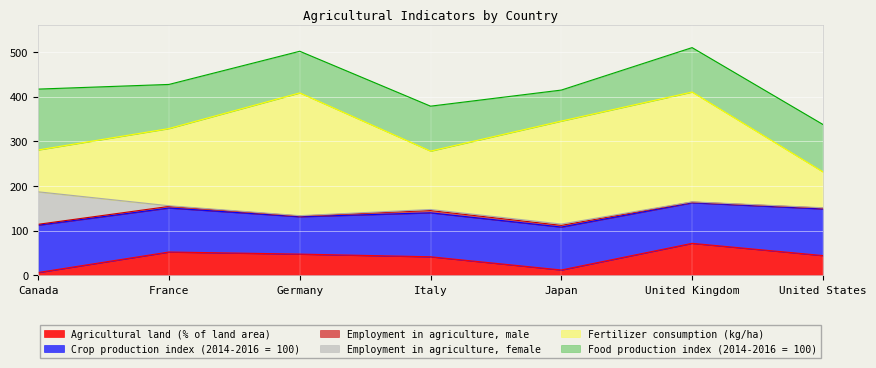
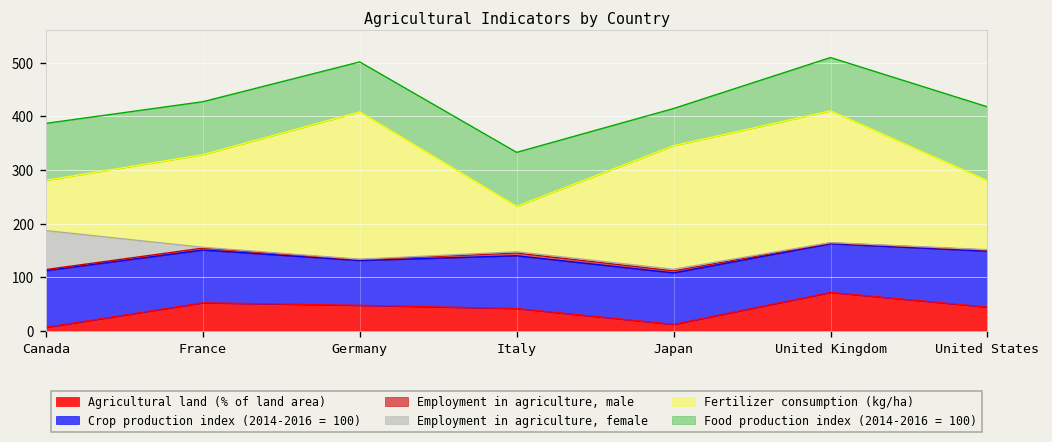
Food production index (2014-2016 = 100), Canada: 140 -> 110
Fertilizer consumption (kg/ha), Italy: 130 -> 80
Fertilizer consumption (kg/ha), United States: 80 -> 130
Food production index (2014-2016 = 100), United States: 110 -> 140
